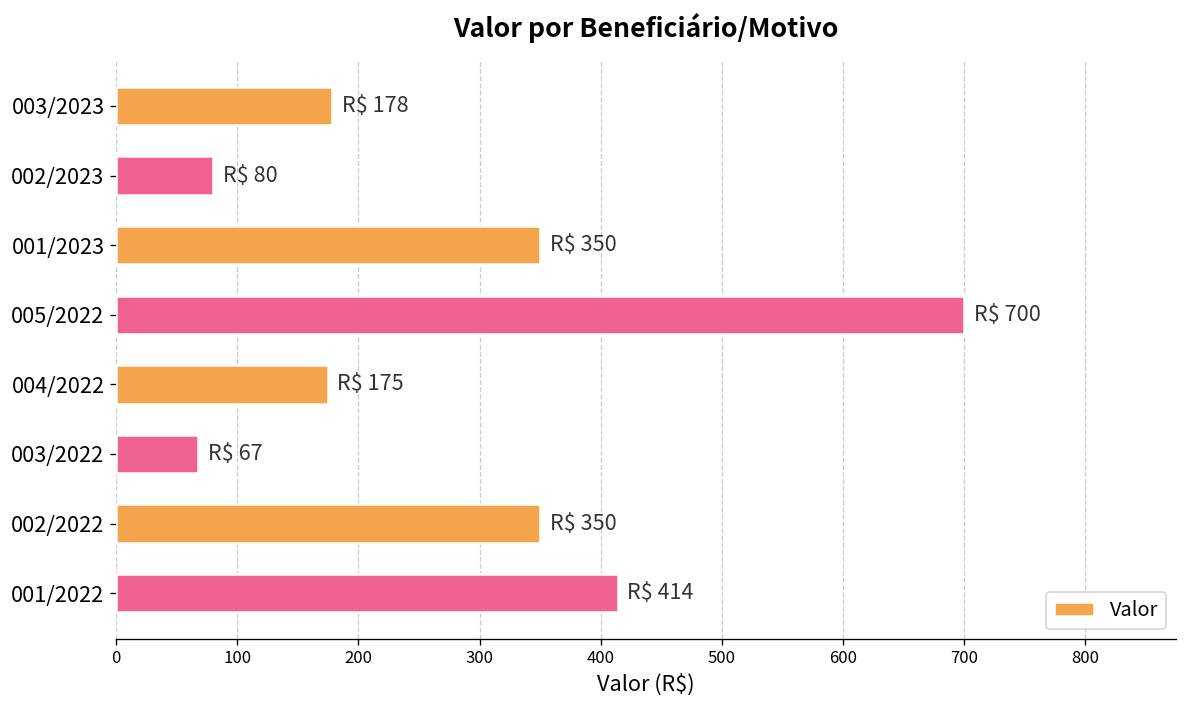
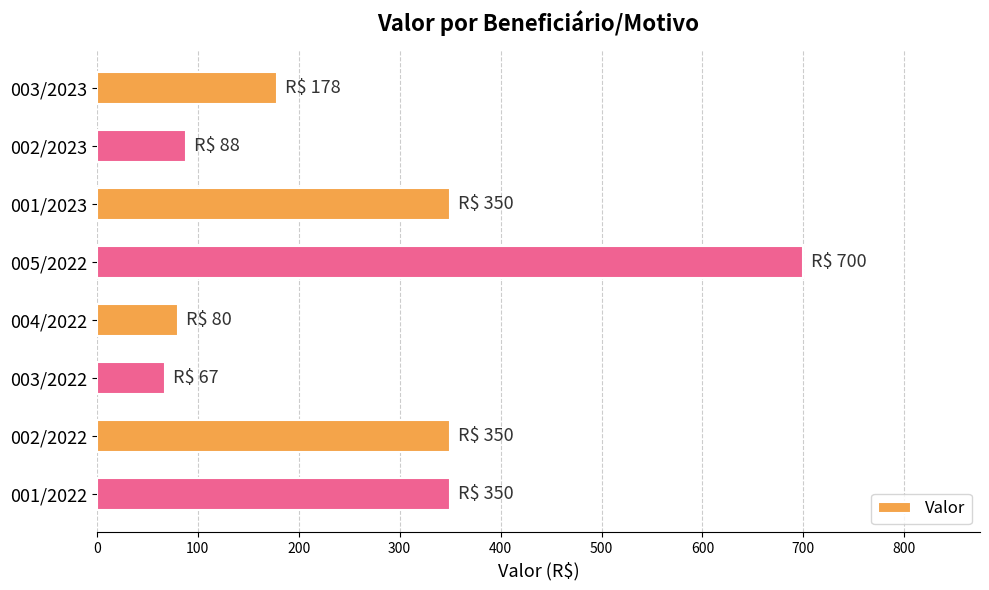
002/2023: 80 -> 88
004/2022: 175 -> 80
001/2022: 414 -> 350
